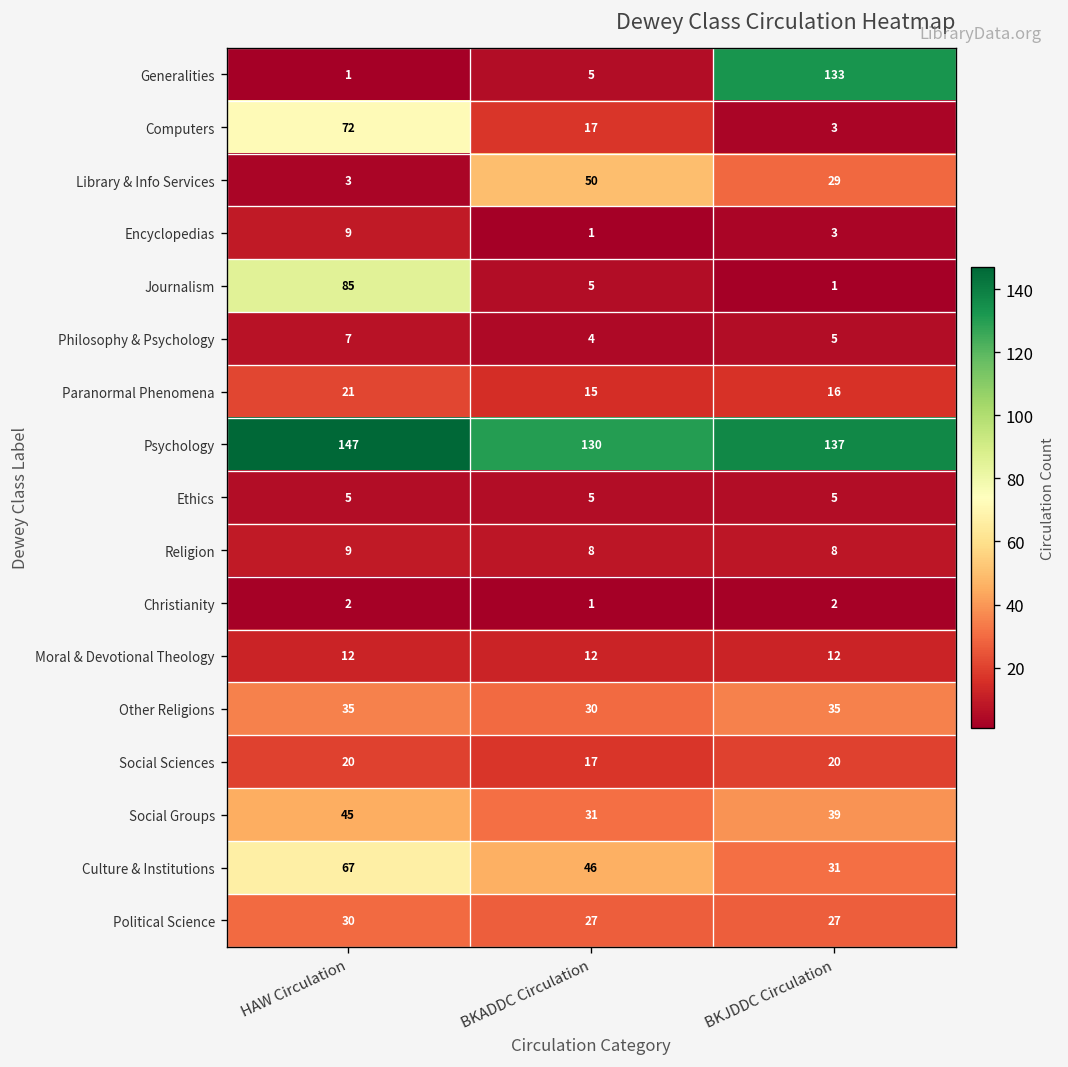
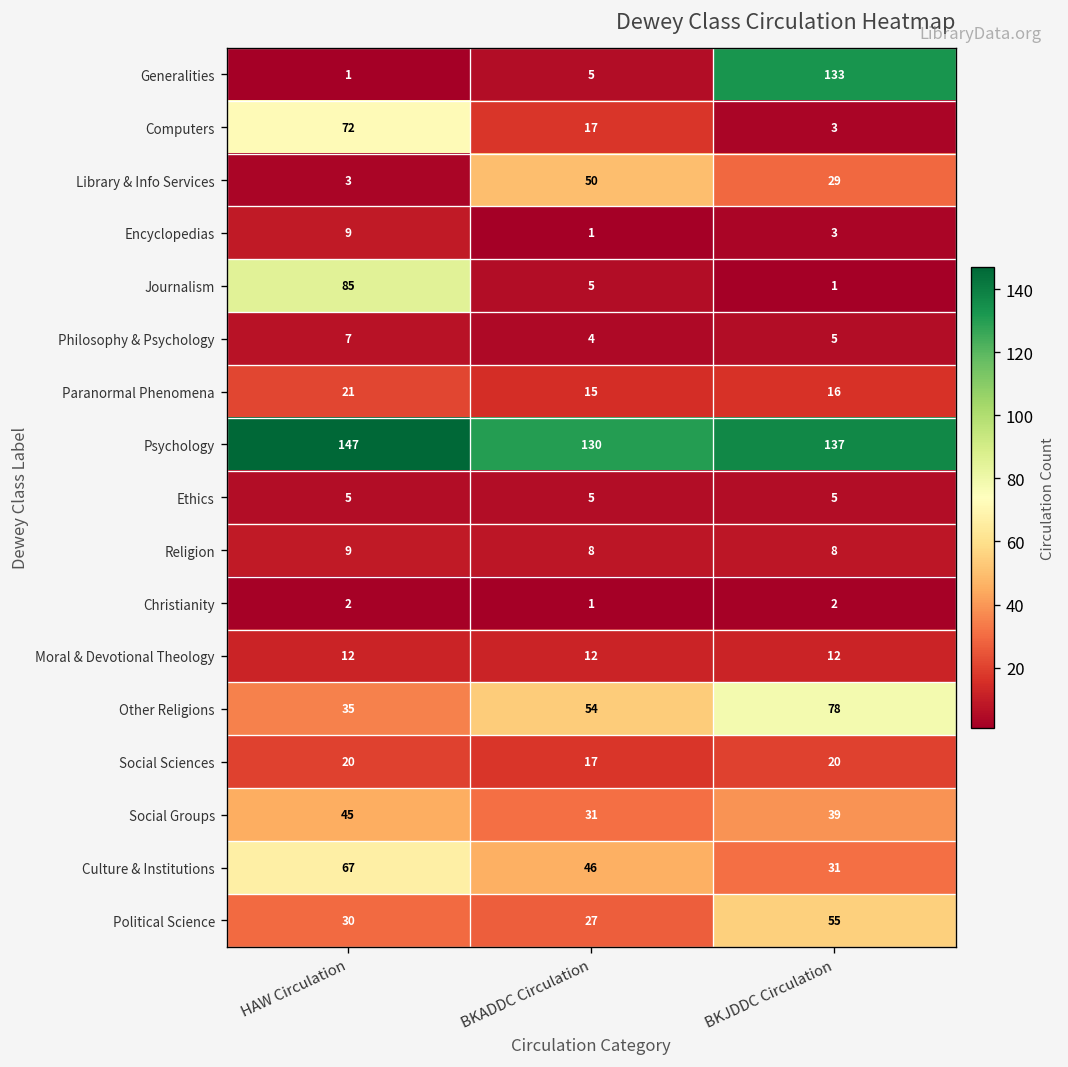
Other Religions, BKADDC Circulation: 30 -> 54
Other Religions, BKJDDC Circulation: 35 -> 78
Political Science, BKJDDC Circulation: 27 -> 55
